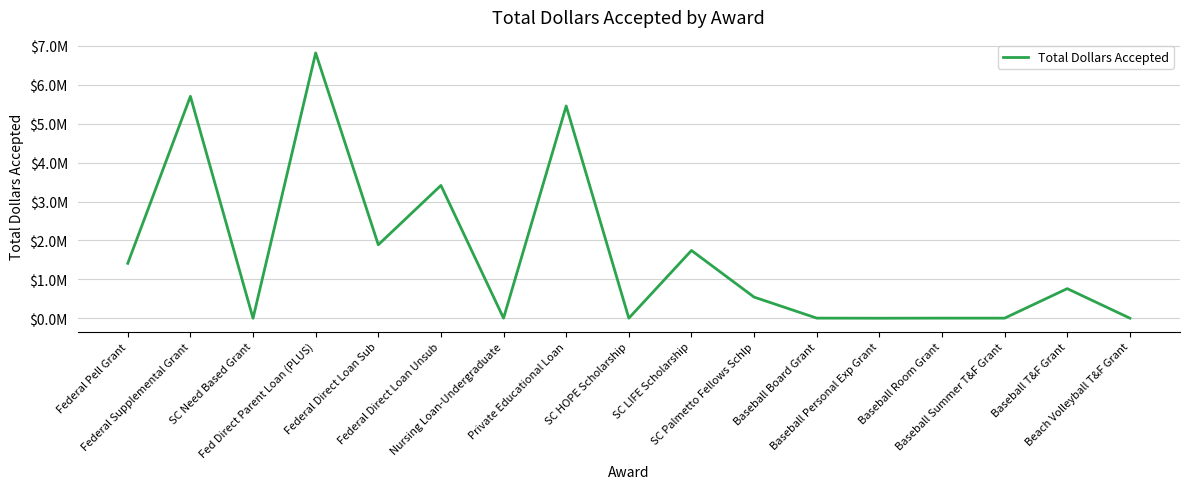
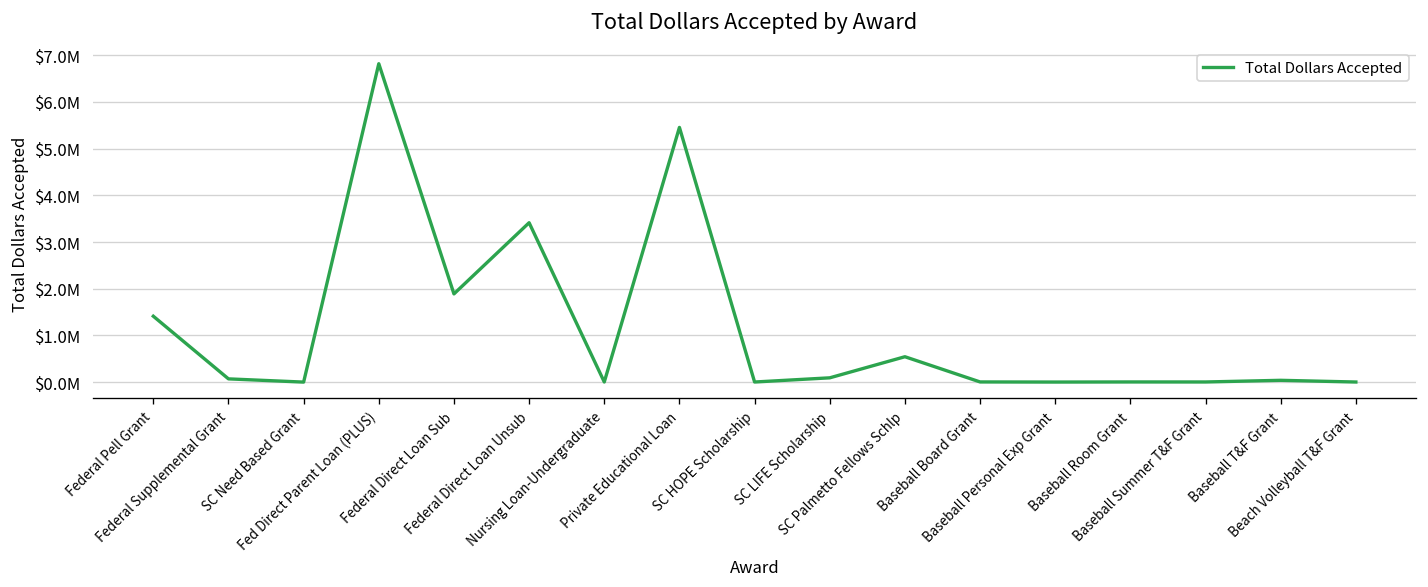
Federal Supplemental Grant: $5700000 -> $100000
SC LIFE Scholarship: $1700000 -> $100000
Baseball T&F Grant: $800000 -> $0
